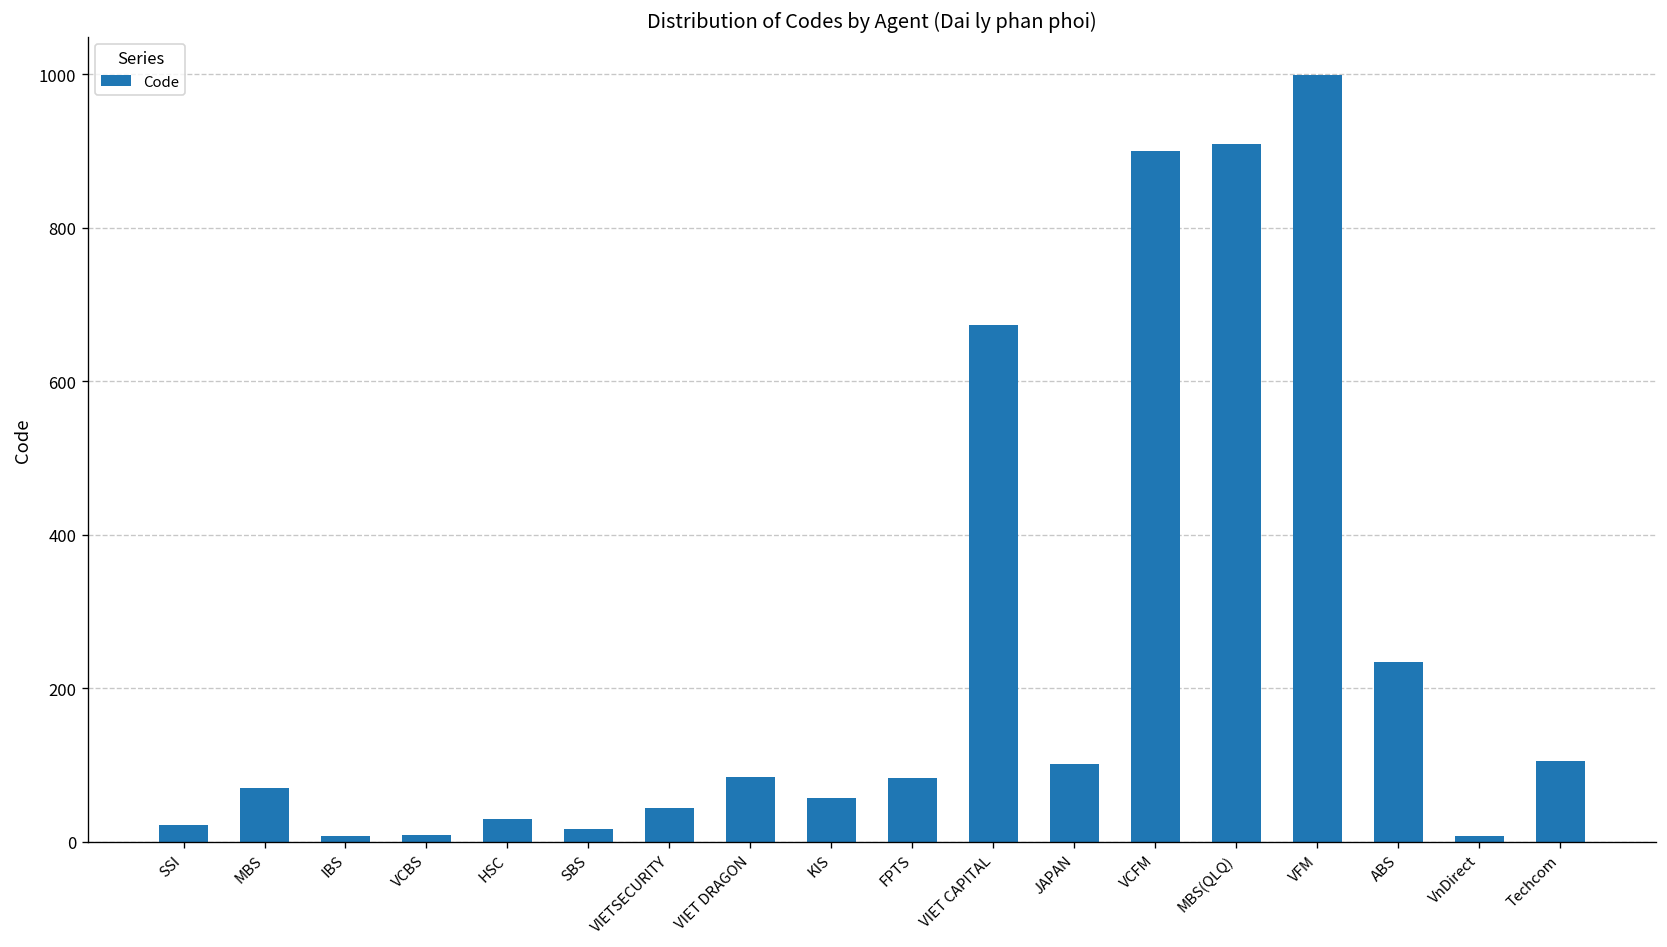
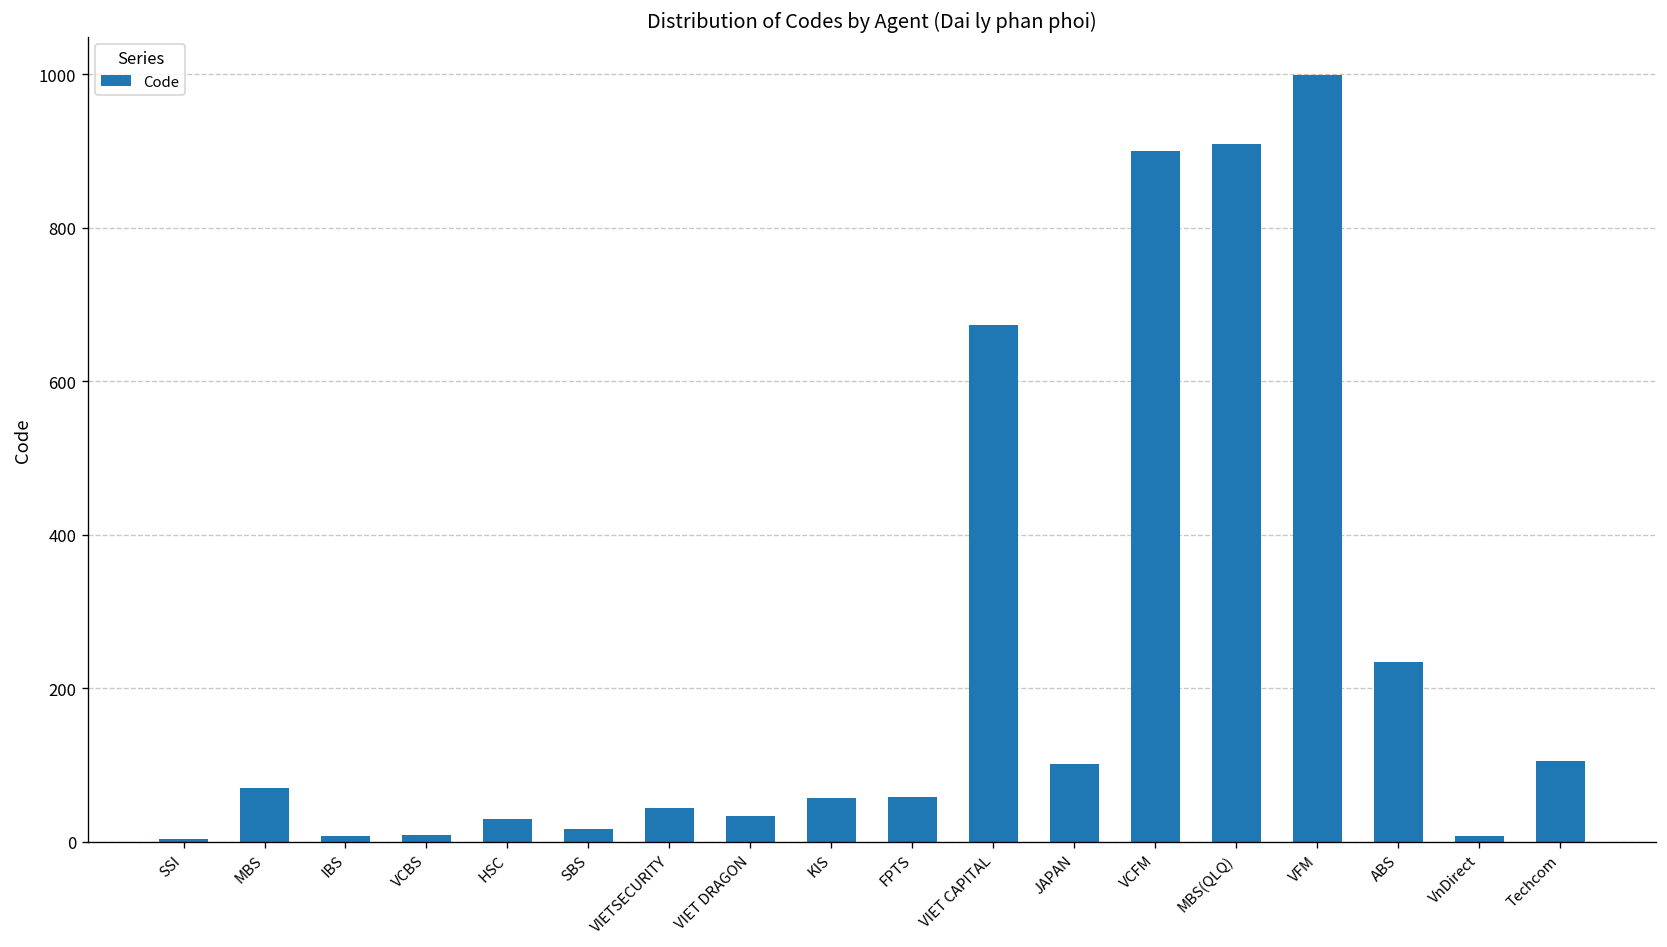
SSI: 20 -> 0
VIET DRAGON: 80 -> 30
FPTS: 80 -> 60
